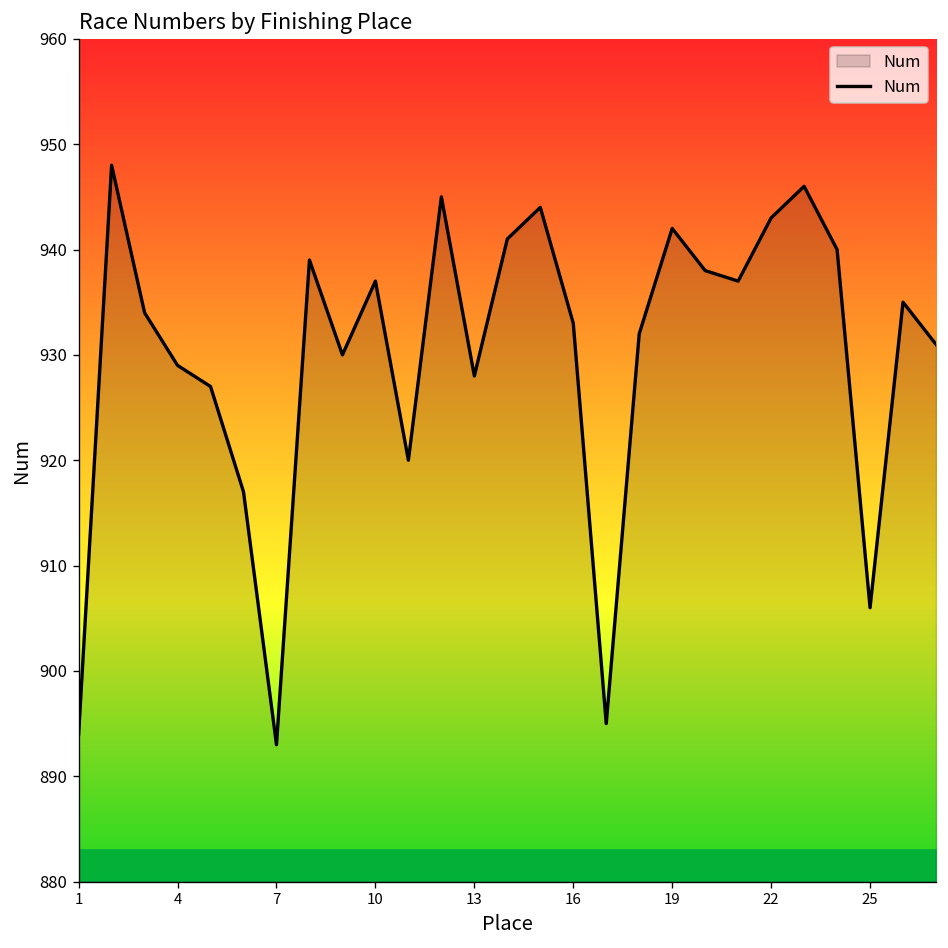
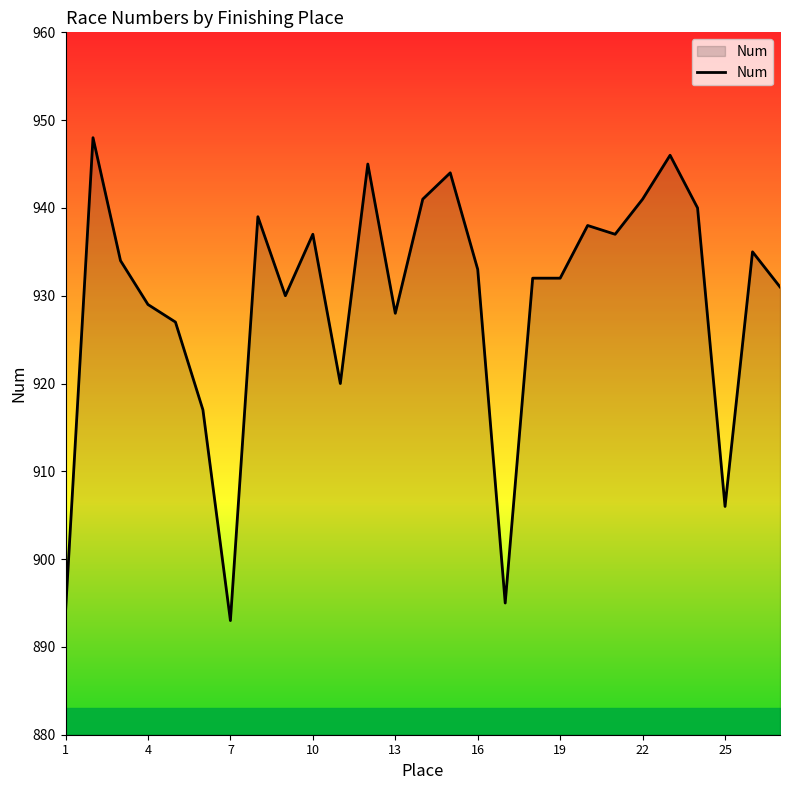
Num, 19: 942 -> 932
Num, 22: 943 -> 941
